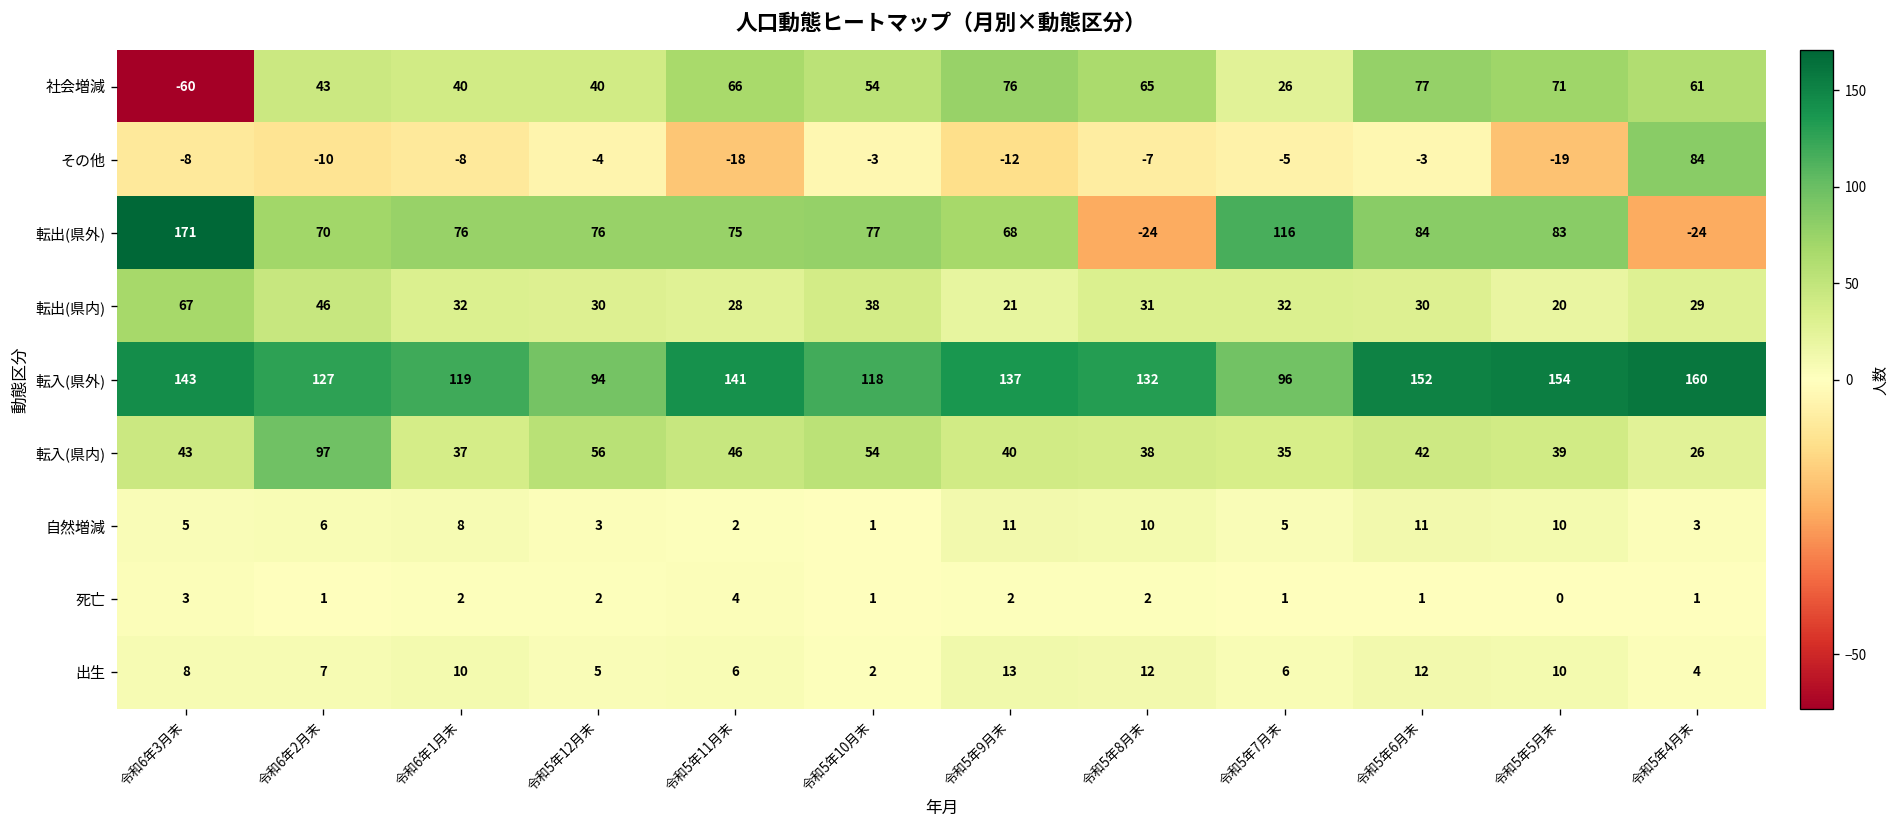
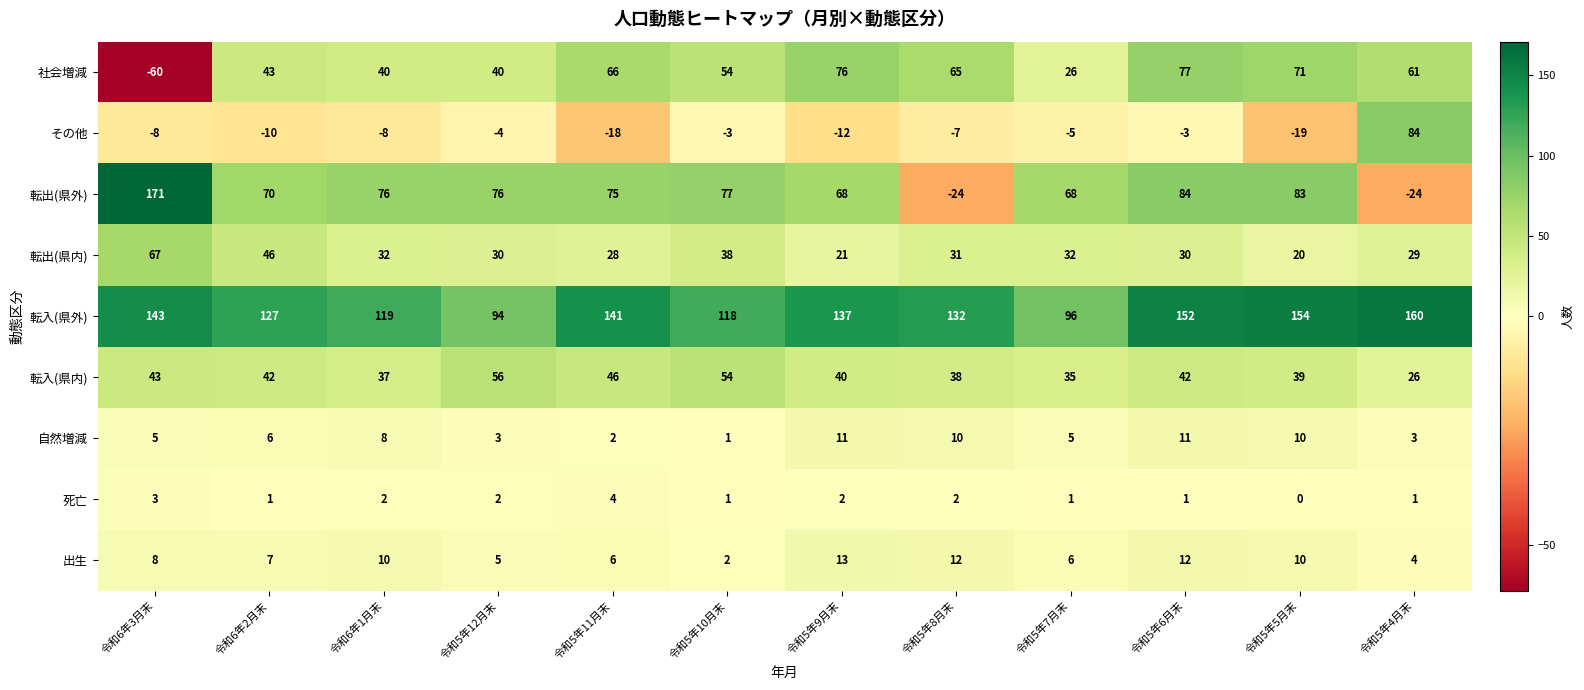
転出(県外), 令和5年7月末: 116 -> 68
転入(県内), 令和6年2月末: 97 -> 42
